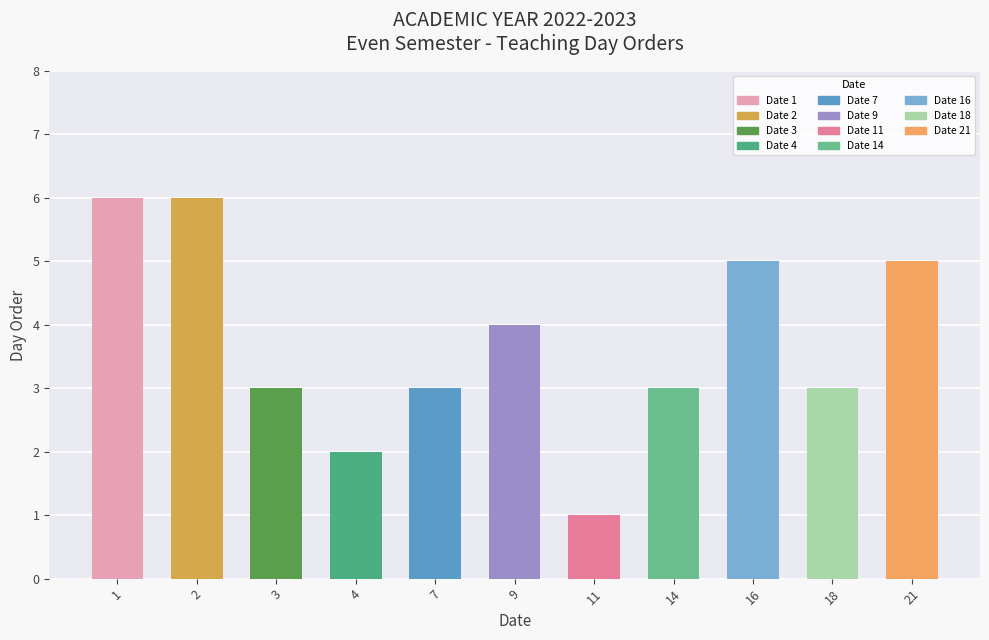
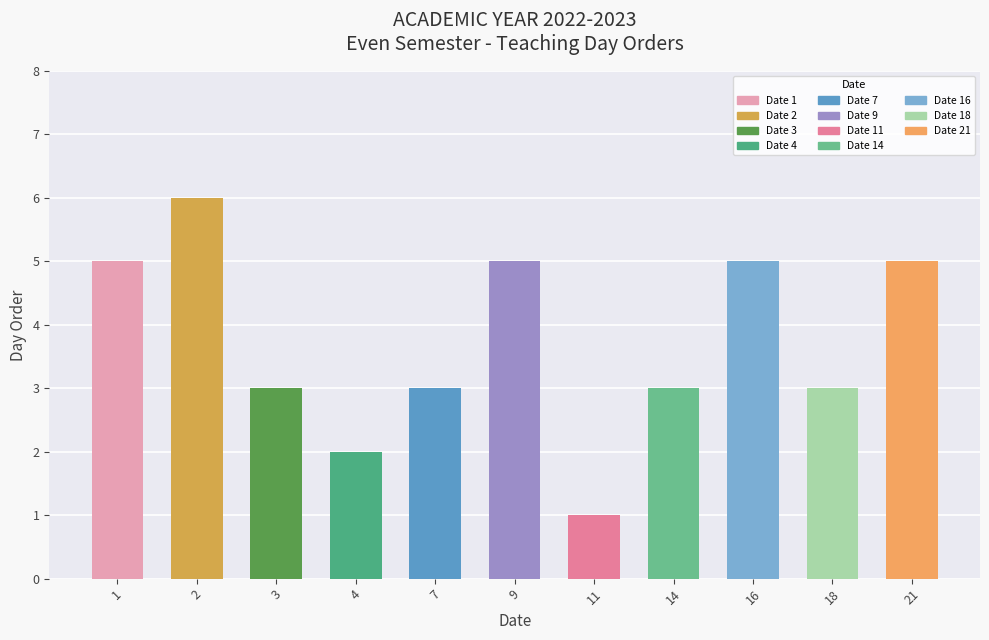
1: 6 -> 5
9: 4 -> 5
